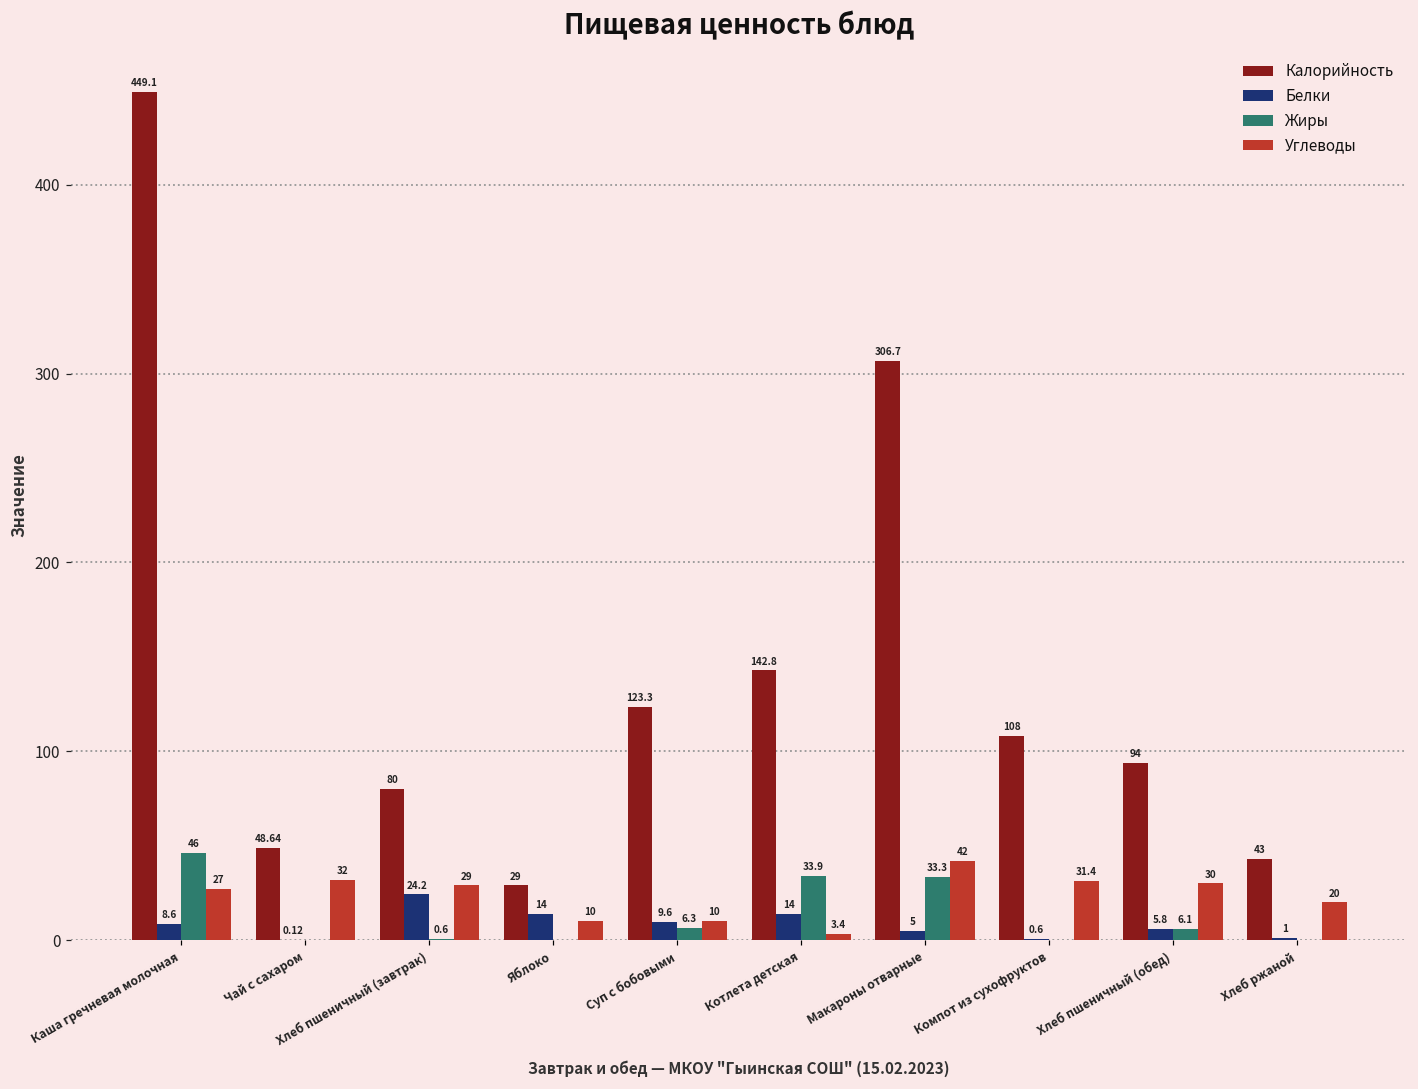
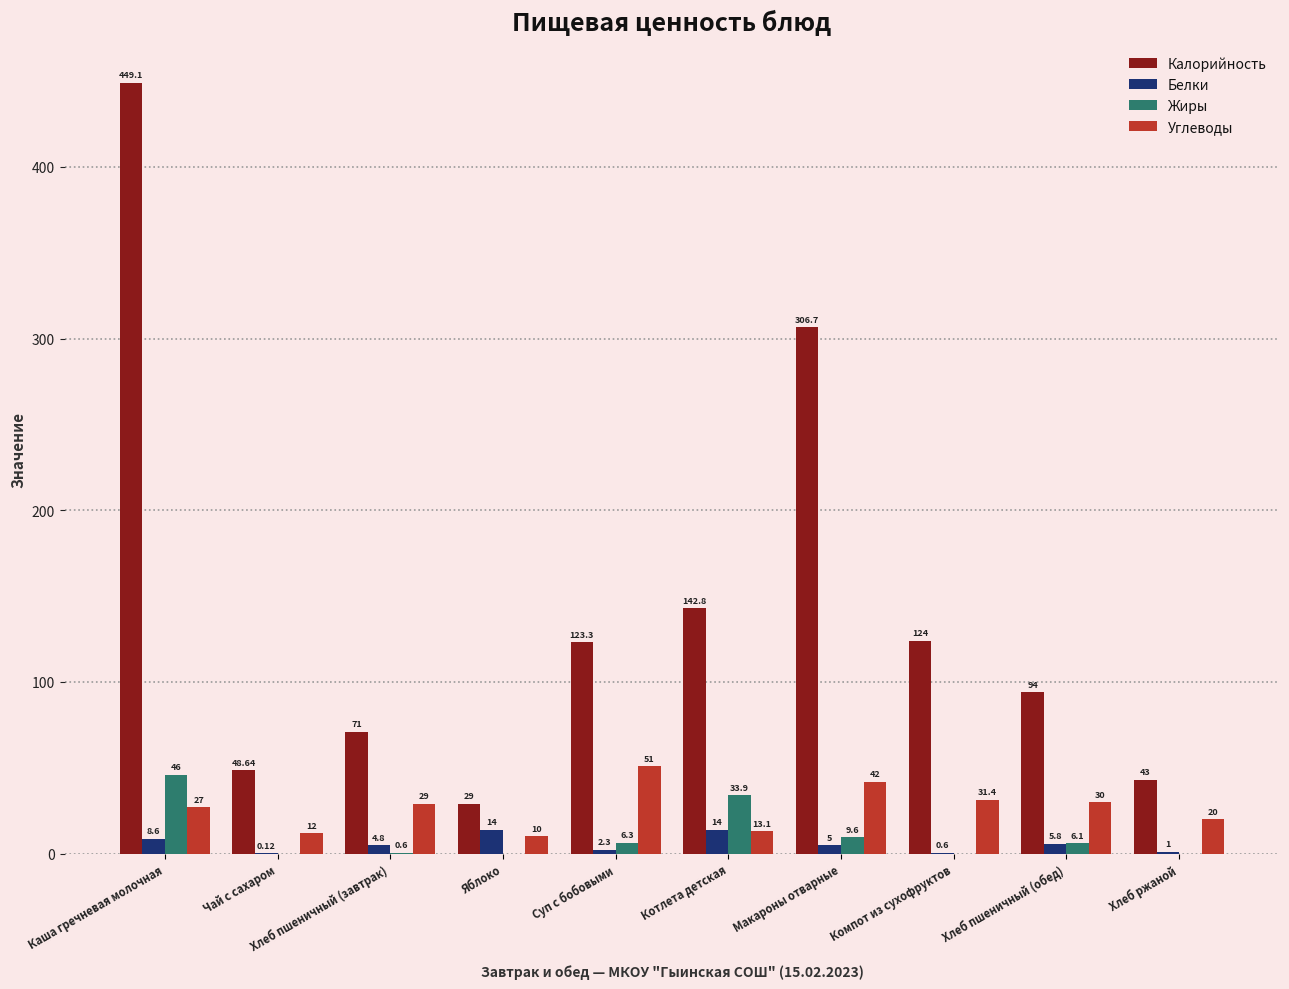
Углеводы, Чай с сахаром: 32 -> 12
Калорийность, Хлеб пшеничный (завтрак): 80 -> 71
Белки, Хлеб пшеничный (завтрак): 24.2 -> 4.8
Белки, Суп с бобовыми: 9.6 -> 2.3
Углеводы, Суп с бобовыми: 10 -> 51
Углеводы, Котлета детская: 3.4 -> 13.1
Жиры, Макароны отварные: 33.3 -> 9.6
Калорийность, Компот из сухофруктов: 108 -> 124
